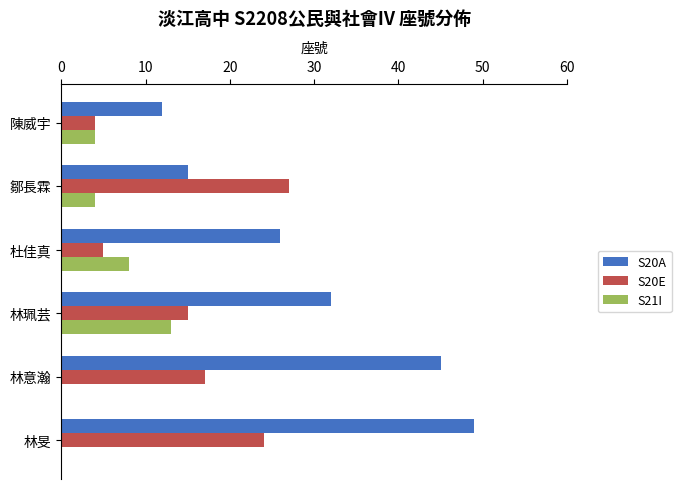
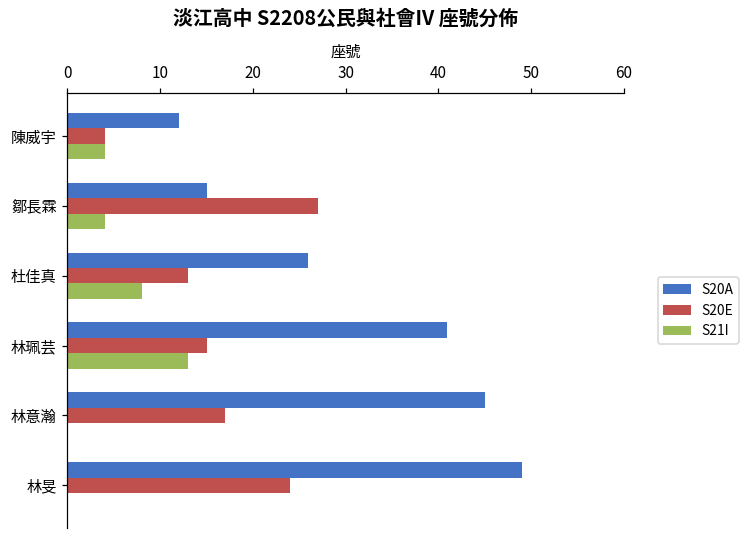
S20E, 杜佳真: 5 -> 13
S20A, 林珮芸: 32 -> 41
